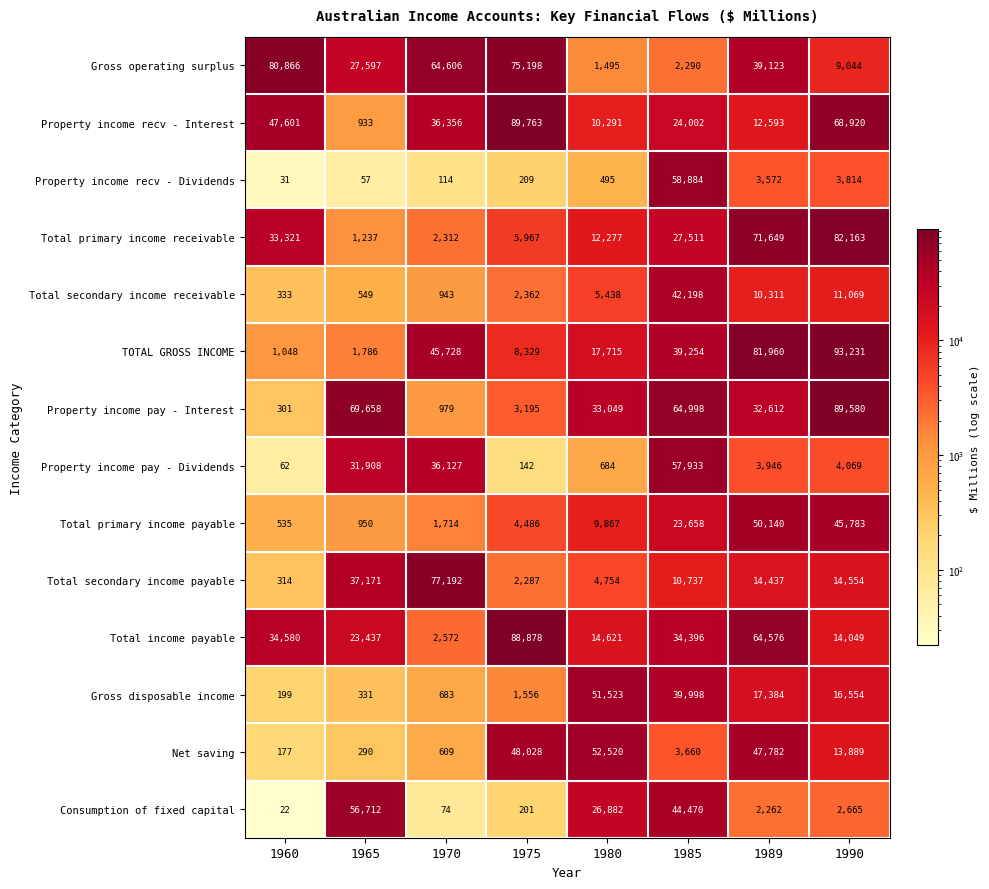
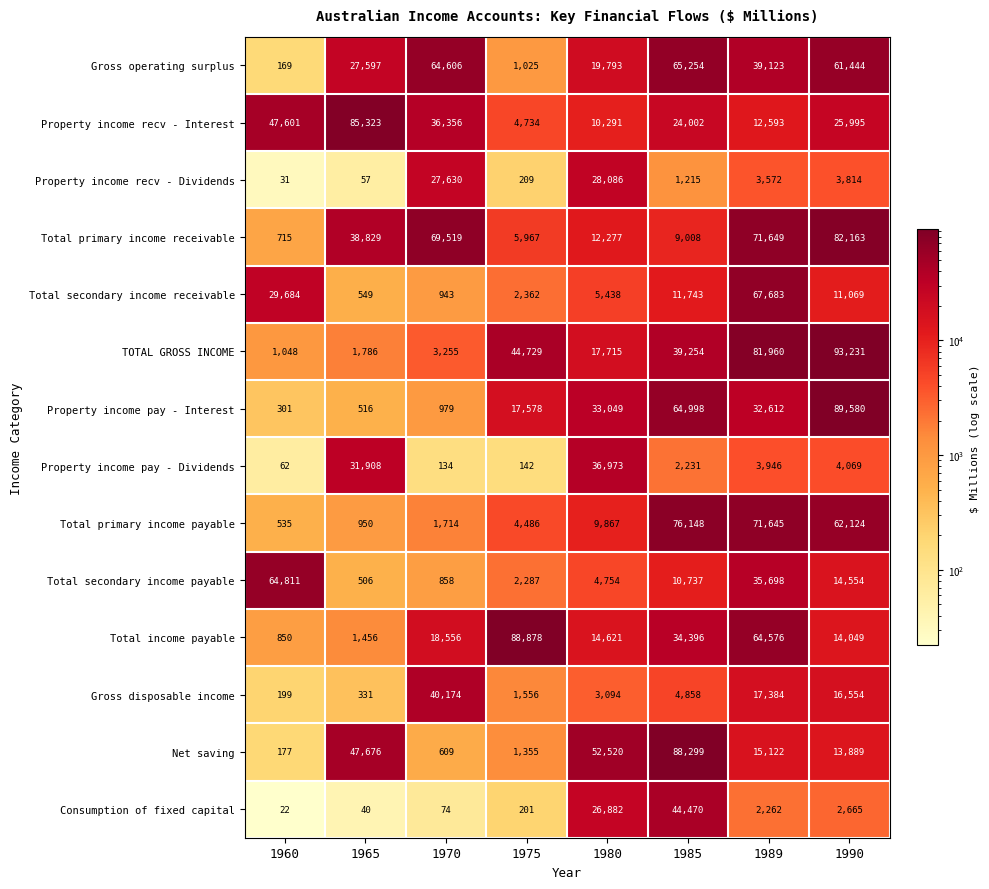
Gross operating surplus, 1960: 80,866 -> 169
Gross operating surplus, 1975: 75,198 -> 1,025
Gross operating surplus, 1980: 1,495 -> 19,793
Gross operating surplus, 1985: 2,290 -> 65,254
Gross operating surplus, 1990: 9,044 -> 61,444
Property income recv - Interest, 1965: 933 -> 85,323
Property income recv - Interest, 1975: 89,763 -> 4,734
Property income recv - Interest, 1990: 68,920 -> 25,995
Property income recv - Dividends, 1970: 114 -> 27,630
Property income recv - Dividends, 1980: 495 -> 28,086
Property income recv - Dividends, 1985: 58,884 -> 1,215
Total primary income receivable, 1960: 33,321 -> 715
Total primary income receivable, 1965: 1,237 -> 38,829
Total primary income receivable, 1970: 2,312 -> 69,519
Total primary income receivable, 1985: 27,511 -> 9,008
Total secondary income receivable, 1960: 333 -> 29,684
Total secondary income receivable, 1985: 42,198 -> 11,743
Total secondary income receivable, 1989: 10,311 -> 67,683
TOTAL GROSS INCOME, 1970: 45,728 -> 3,255
TOTAL GROSS INCOME, 1975: 8,329 -> 44,729
Property income pay - Interest, 1965: 69,658 -> 516
Property income pay - Interest, 1975: 3,195 -> 17,578
Property income pay - Dividends, 1970: 36,127 -> 134
Property income pay - Dividends, 1980: 684 -> 36,973
Property income pay - Dividends, 1985: 57,933 -> 2,231
Total primary income payable, 1985: 23,658 -> 76,148
Total primary income payable, 1989: 50,140 -> 71,645
Total primary income payable, 1990: 45,783 -> 62,124
Total secondary income payable, 1960: 314 -> 64,811
Total secondary income payable, 1965: 37,171 -> 506
Total secondary income payable, 1970: 77,192 -> 858
Total secondary income payable, 1989: 14,437 -> 35,698
Total income payable, 1960: 34,580 -> 850
Total income payable, 1965: 23,437 -> 1,456
Total income payable, 1970: 2,572 -> 18,556
Gross disposable income, 1970: 683 -> 40,174
Gross disposable income, 1980: 51,523 -> 3,094
Gross disposable income, 1985: 39,998 -> 4,858
Net saving, 1965: 290 -> 47,676
Net saving, 1975: 48,028 -> 1,355
Net saving, 1985: 3,660 -> 88,299
Net saving, 1989: 47,782 -> 15,122
Consumption of fixed capital, 1965: 56,712 -> 40
